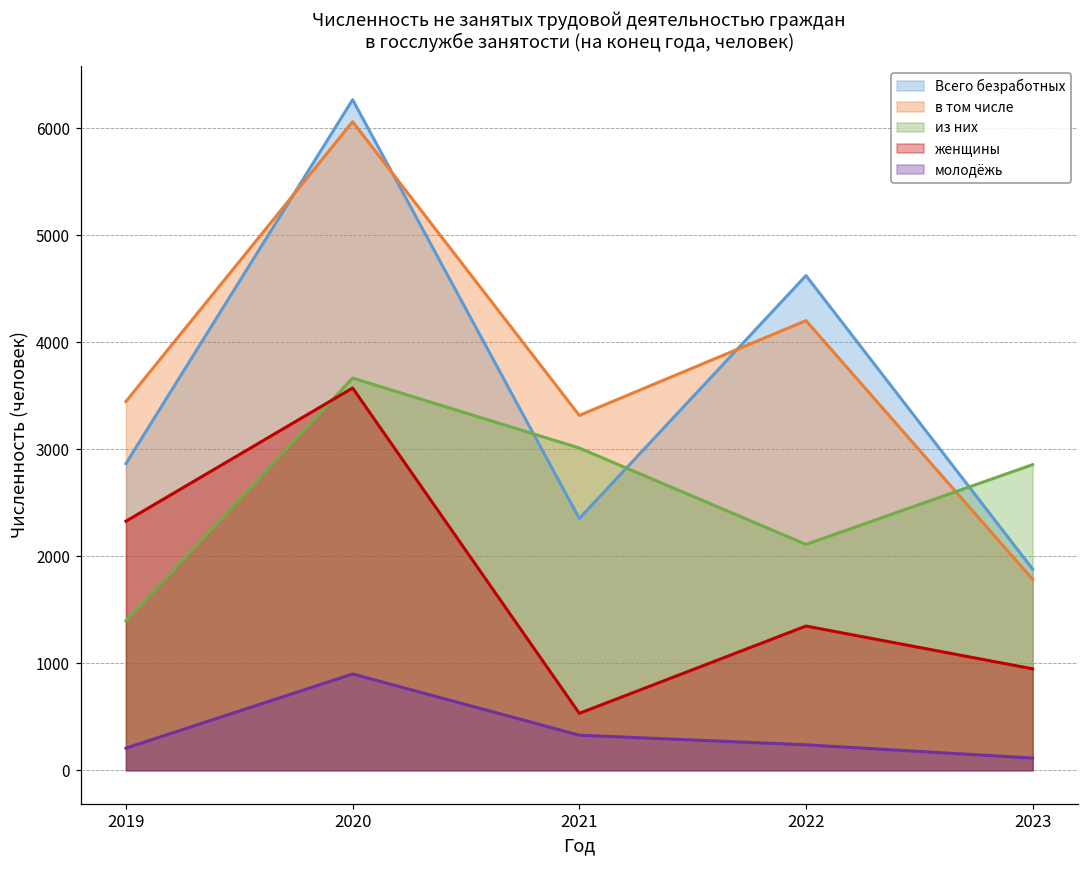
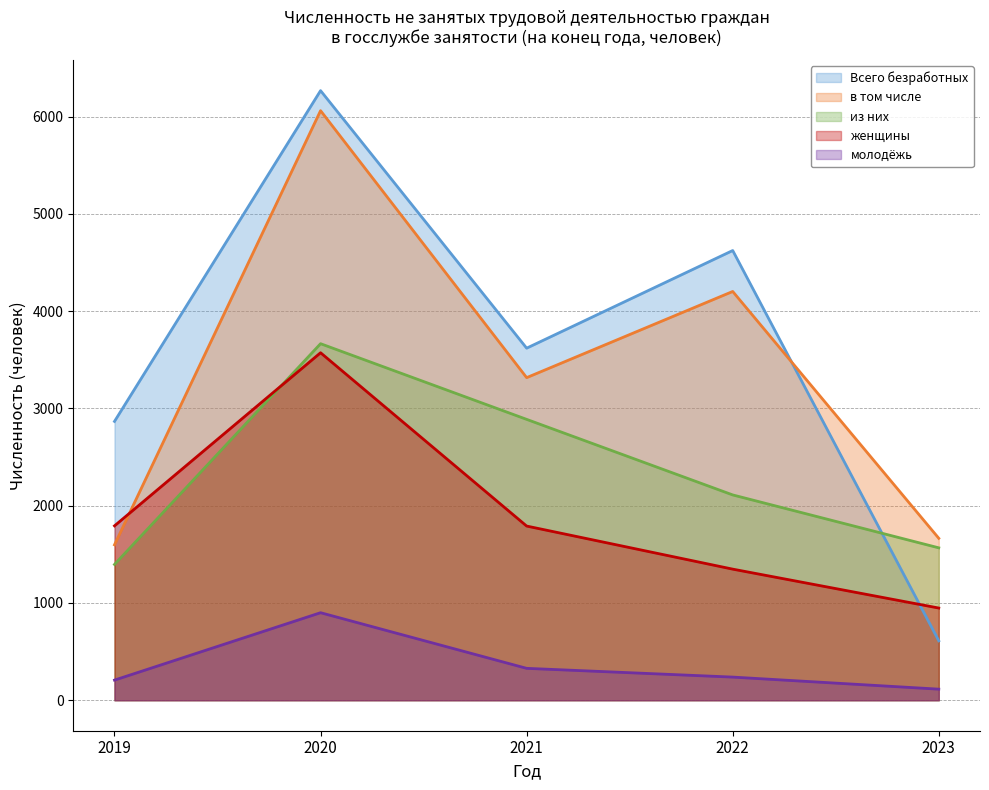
в том числе, 2019: 3400 -> 1600
женщины, 2019: 2300 -> 1800
Всего безработных, 2021: 2400 -> 3600
из них, 2021: 3000 -> 2900
женщины, 2021: 500 -> 1800
Всего безработных, 2023: 1900 -> 600
в том числе, 2023: 1800 -> 1700
из них, 2023: 2900 -> 1600
